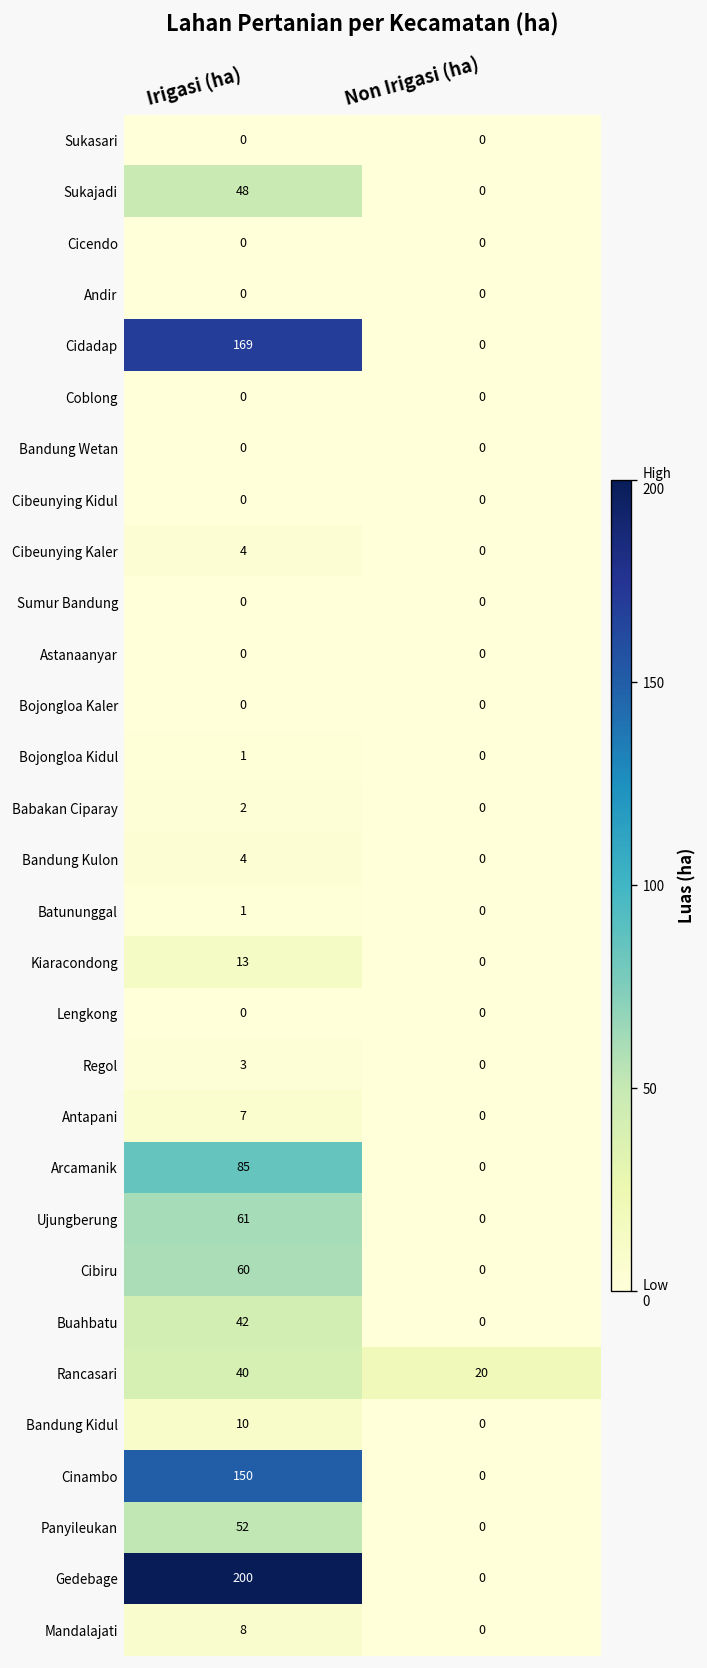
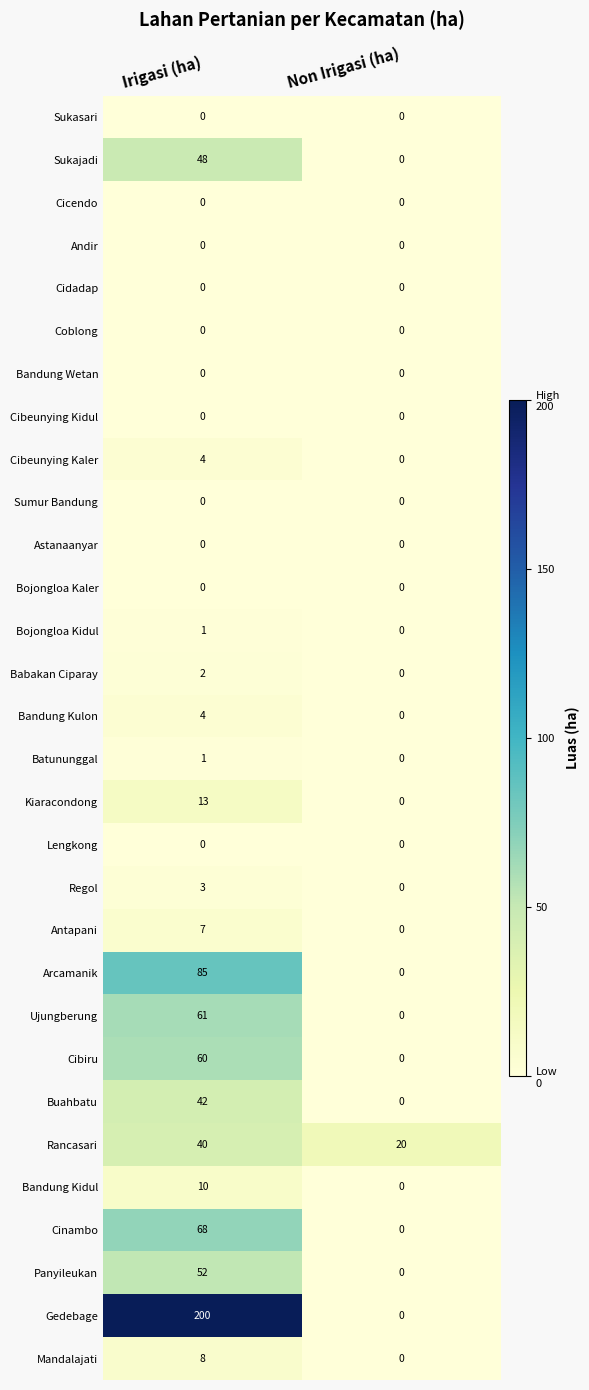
Cidadap, Irigasi (ha): 169 -> 0
Cinambo, Irigasi (ha): 150 -> 68
